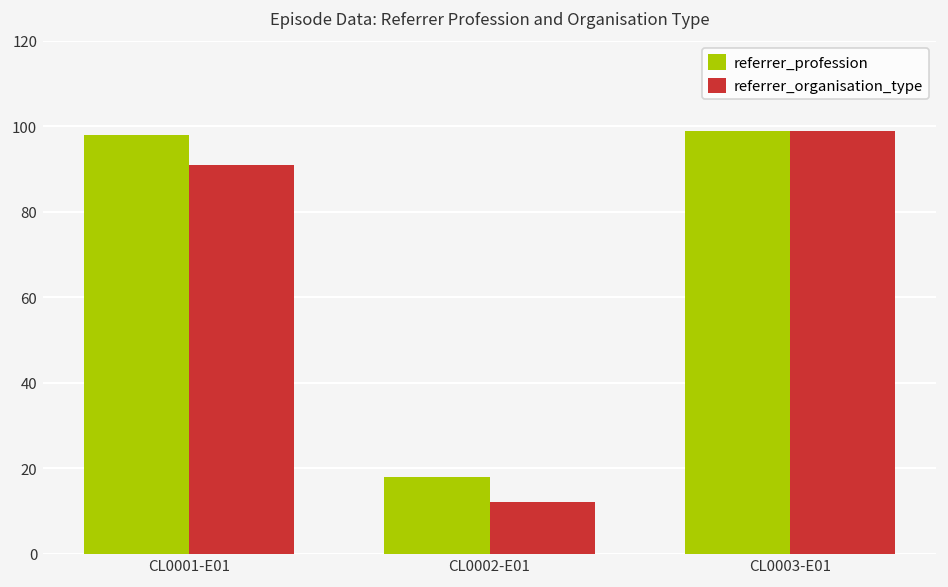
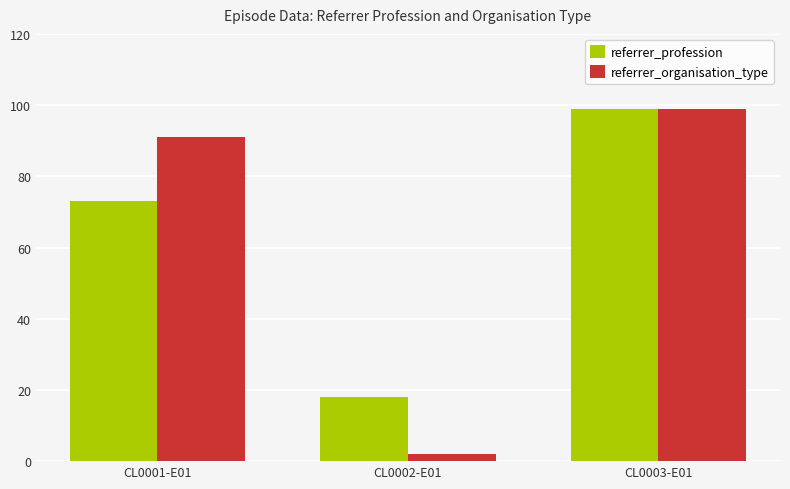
referrer_profession, CL0001-E01: 98 -> 73
referrer_organisation_type, CL0002-E01: 12 -> 2
